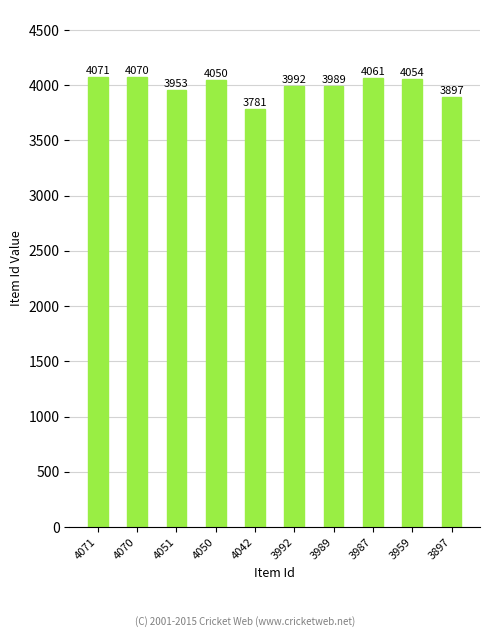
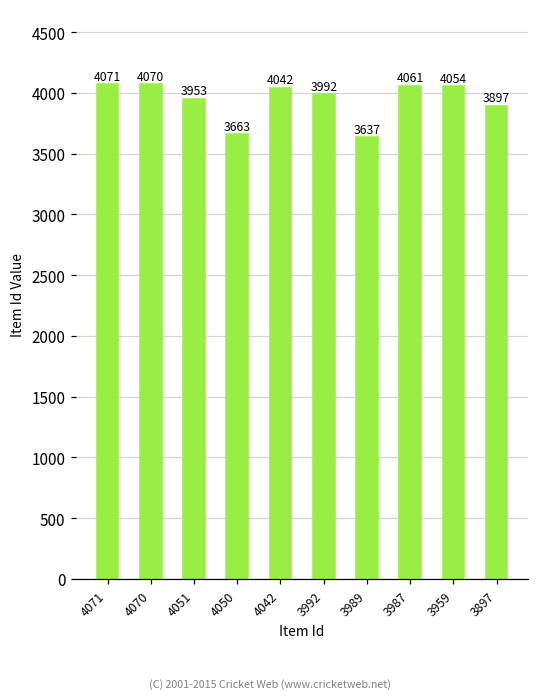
4050: 4050 -> 3663
4042: 3781 -> 4042
3989: 3989 -> 3637
